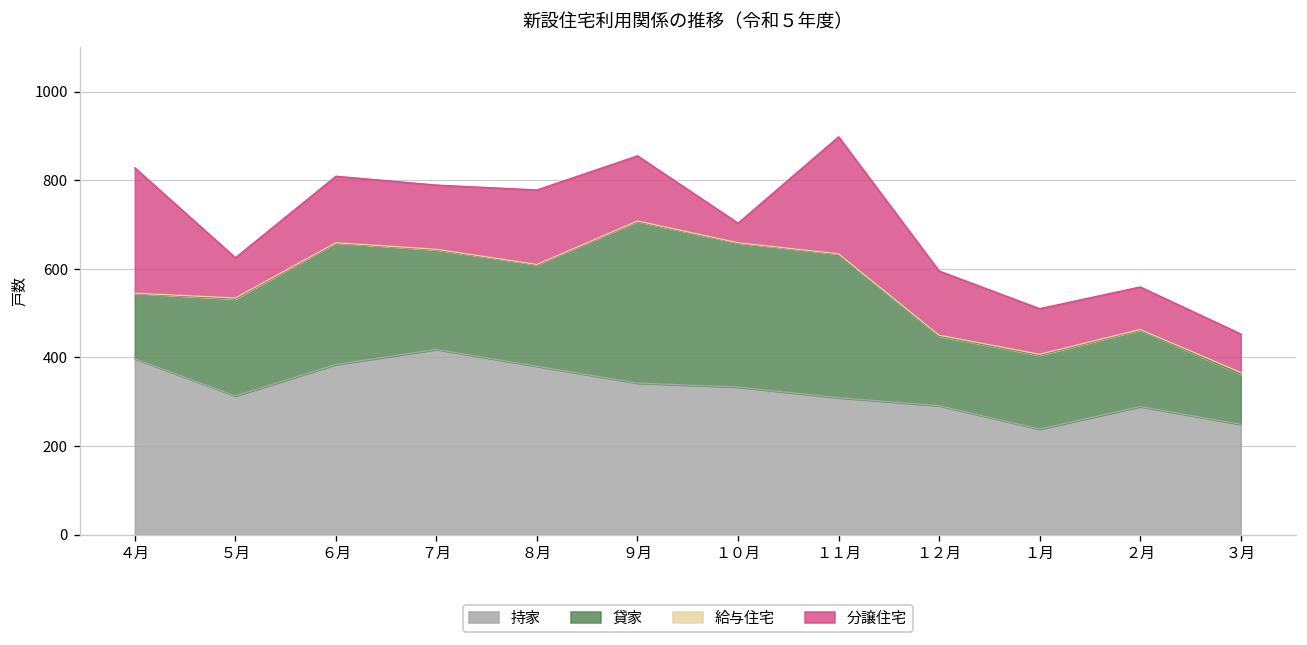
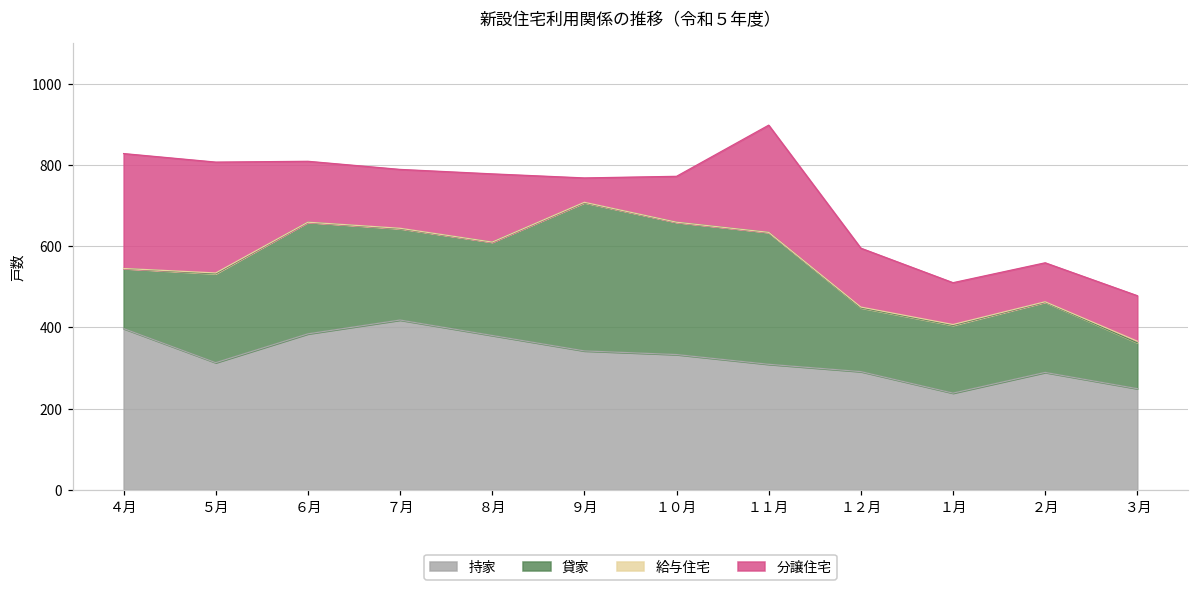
分譲住宅, ５月: 90 -> 270
分譲住宅, ９月: 150 -> 60
分譲住宅, １０月: 40 -> 110
分譲住宅, ３月: 90 -> 110
